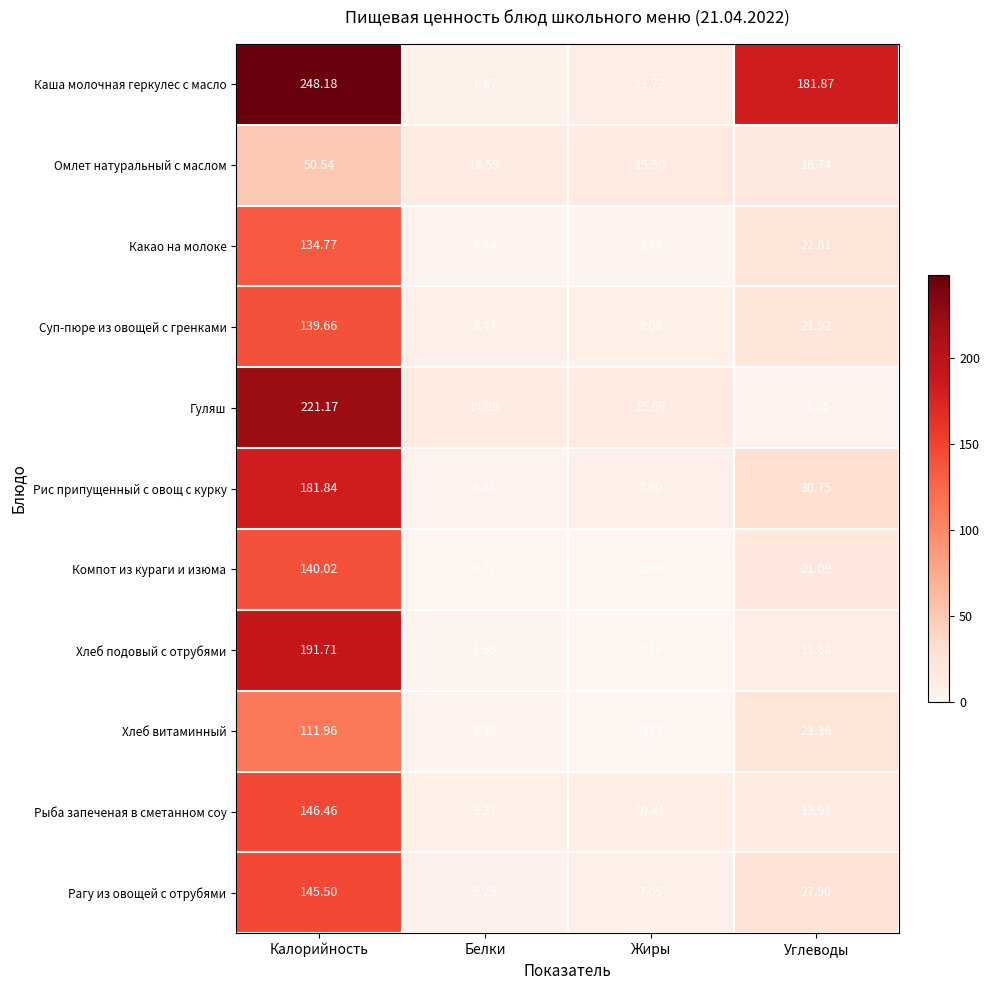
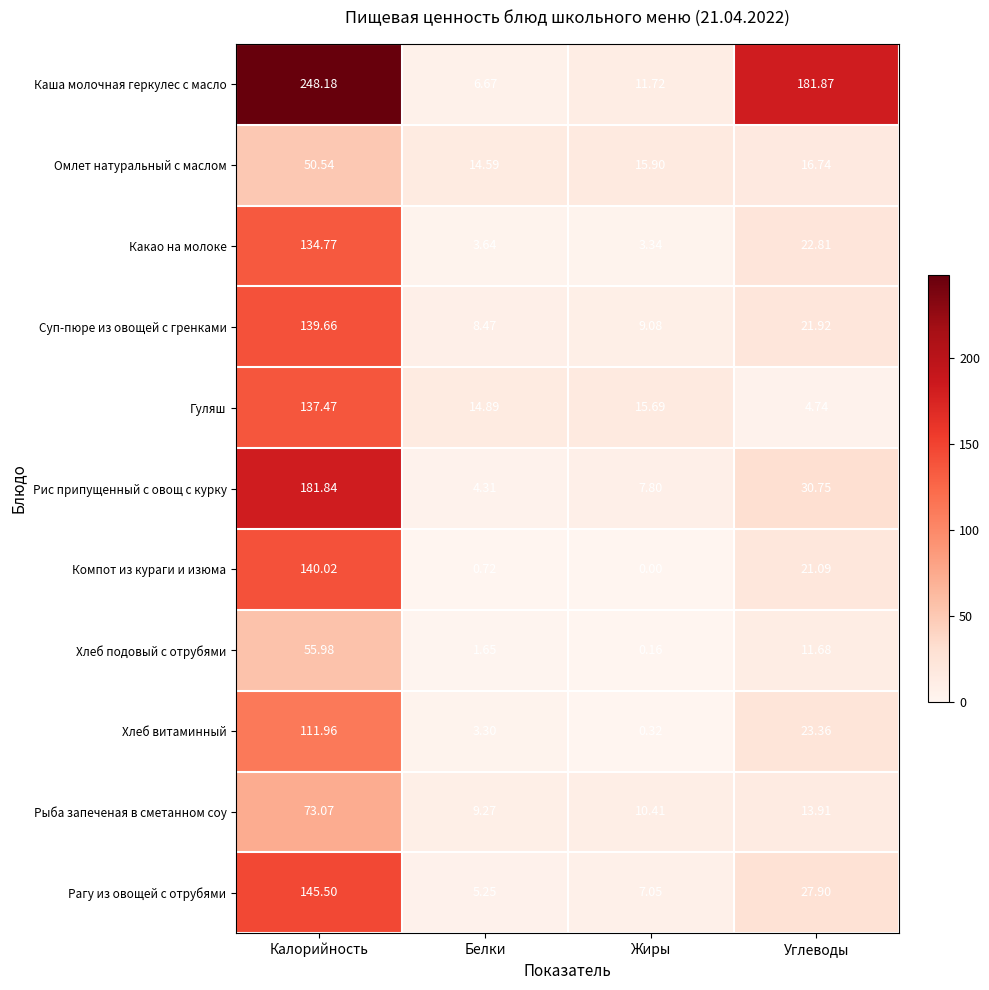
Гуляш, Калорийность: 221.17 -> 137.47
Хлеб подовый с отрубями, Калорийность: 191.71 -> 55.98
Рыба запеченая в сметанном соу, Калорийность: 146.46 -> 73.07
